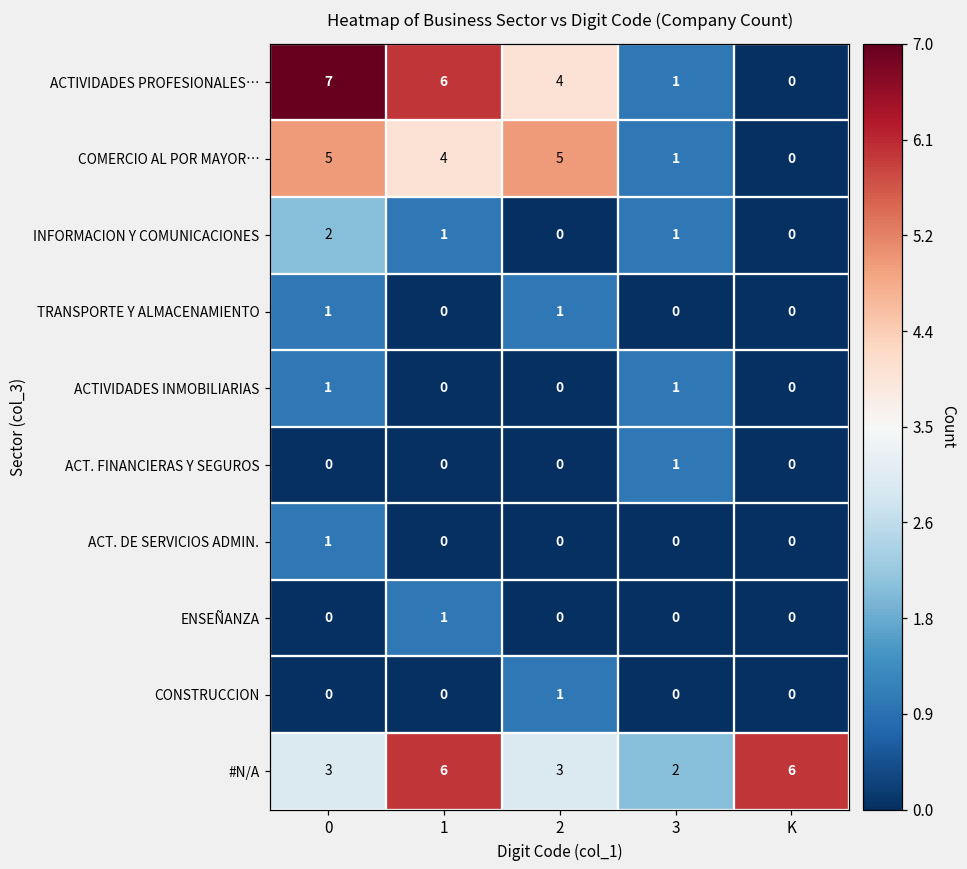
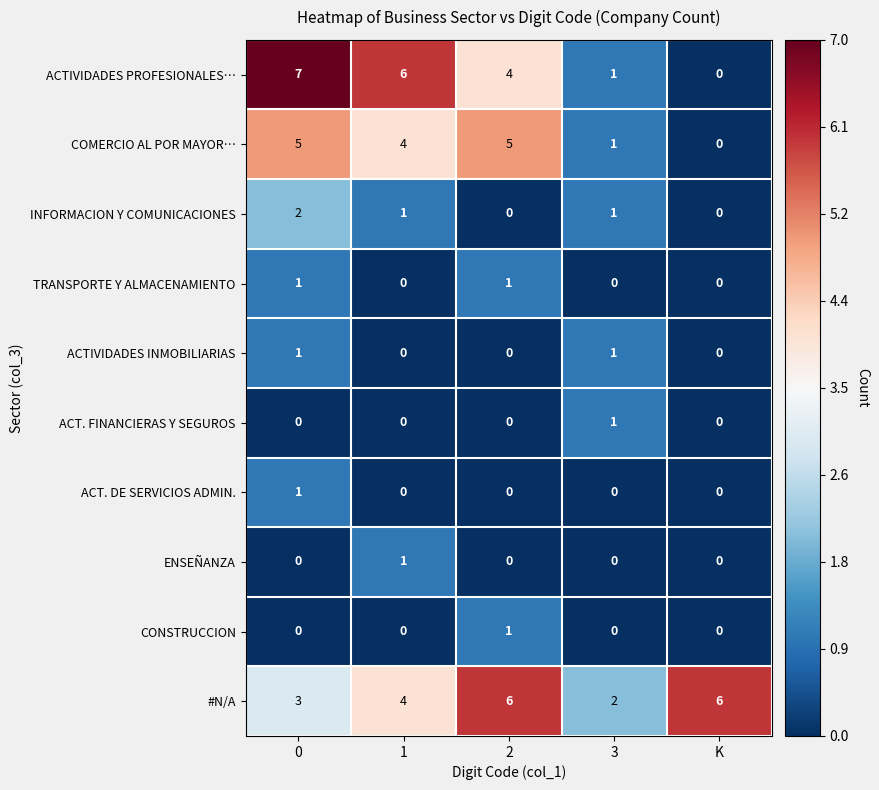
#N/A, 1: 6 -> 4
#N/A, 2: 3 -> 6
